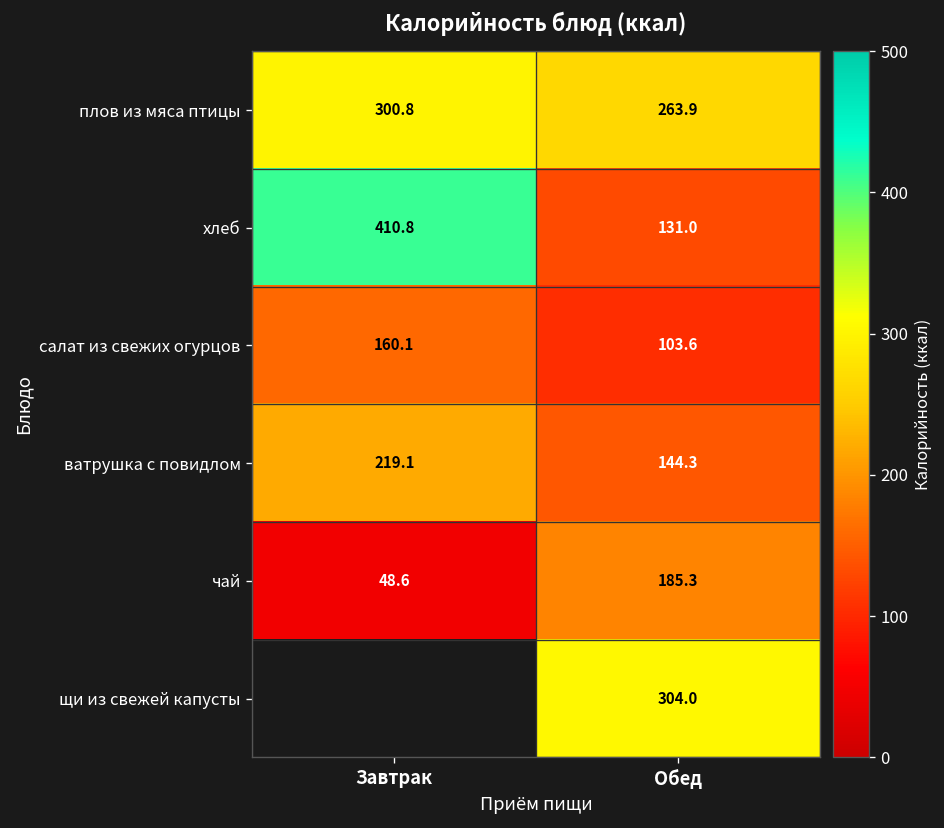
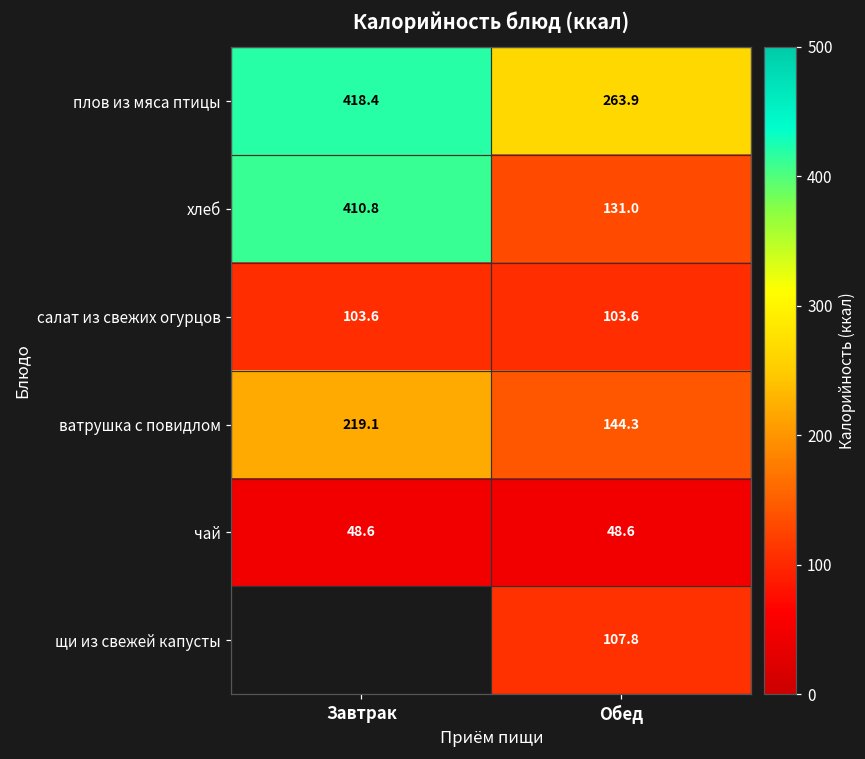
плов из мяса птицы, Завтрак: 300.8 -> 418.4
салат из свежих огурцов, Завтрак: 160.1 -> 103.6
чай, Обед: 185.3 -> 48.6
щи из свежей капусты, Обед: 304.0 -> 107.8
